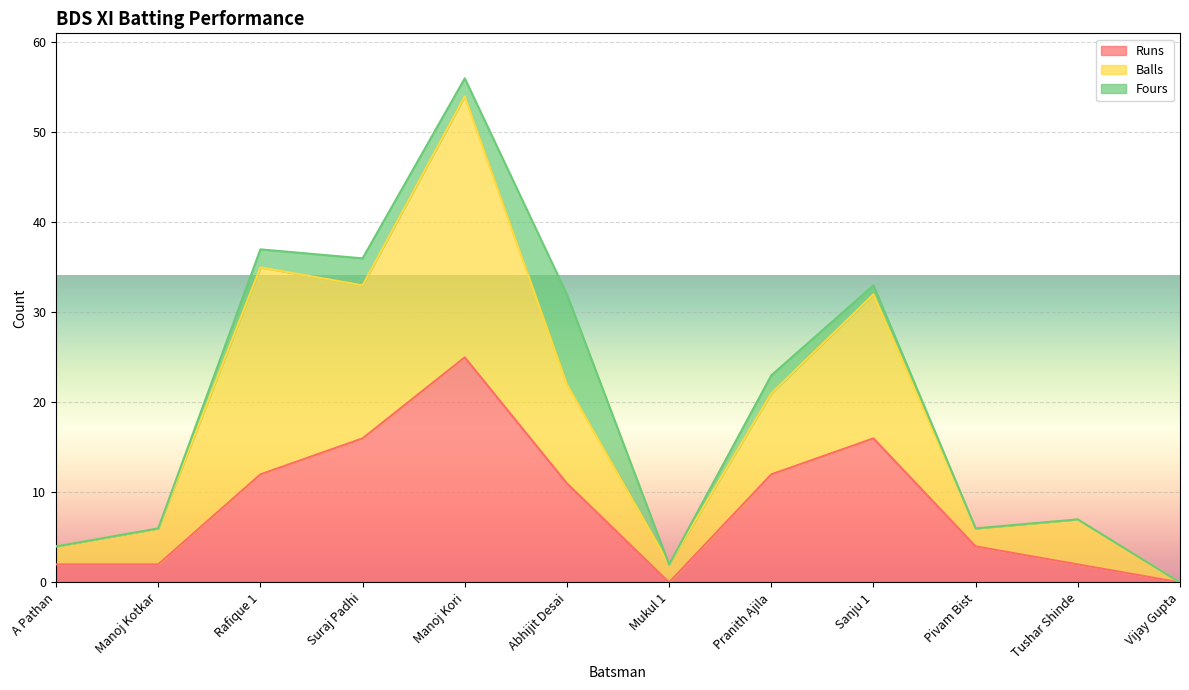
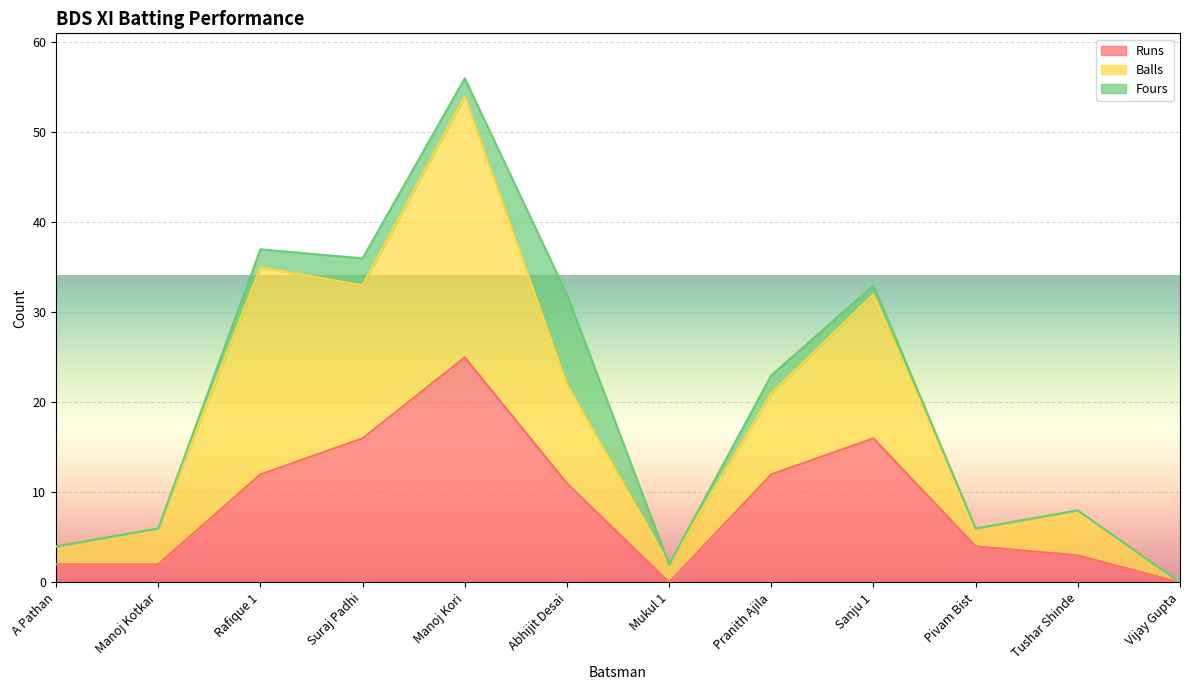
Runs, Tushar Shinde: 2 -> 3
